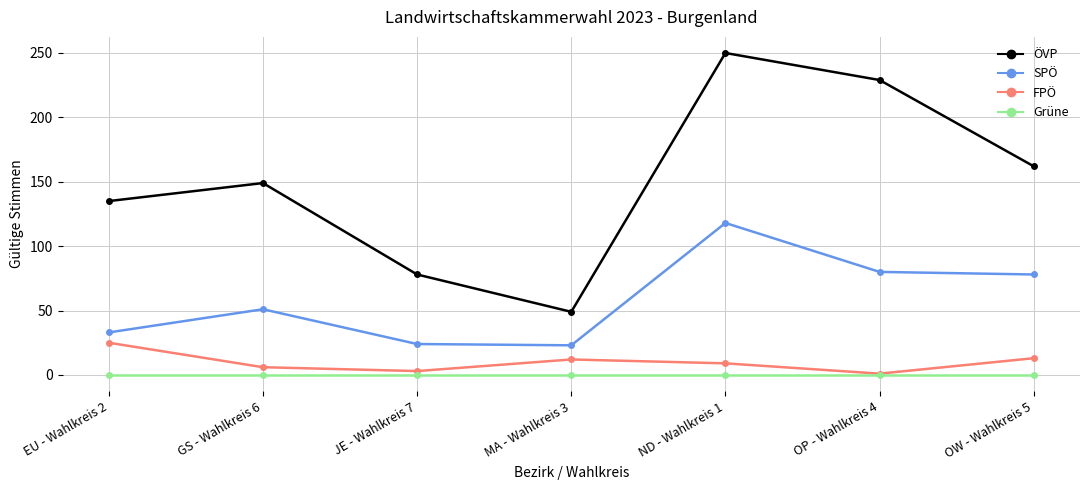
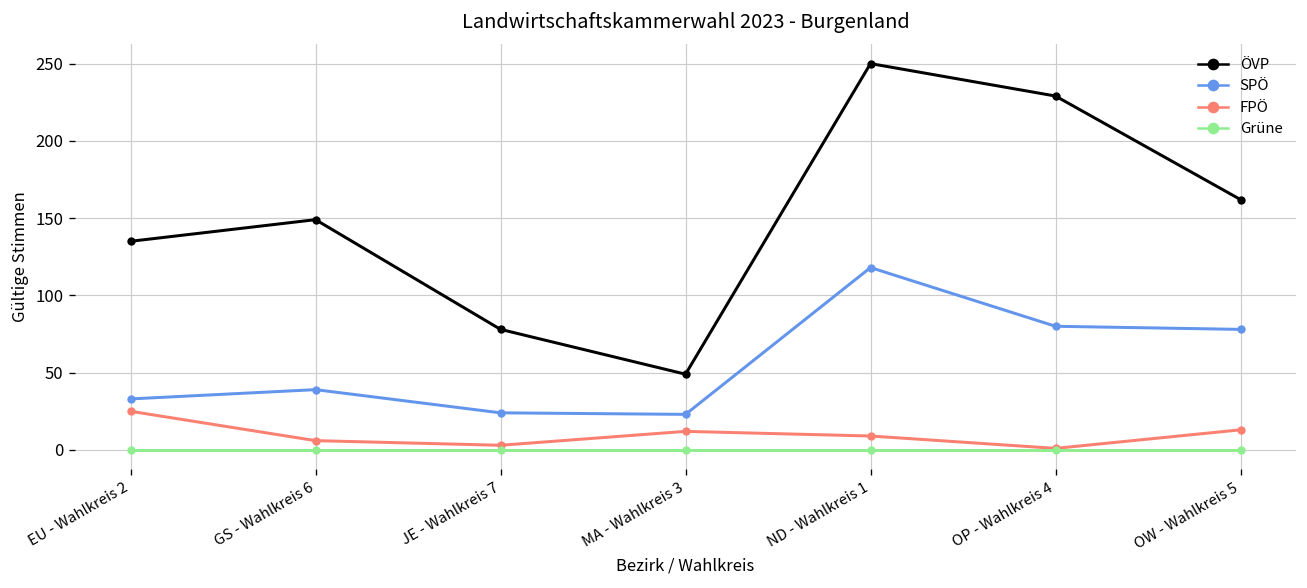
SPÖ, GS - Wahlkreis 6: 51 -> 39
